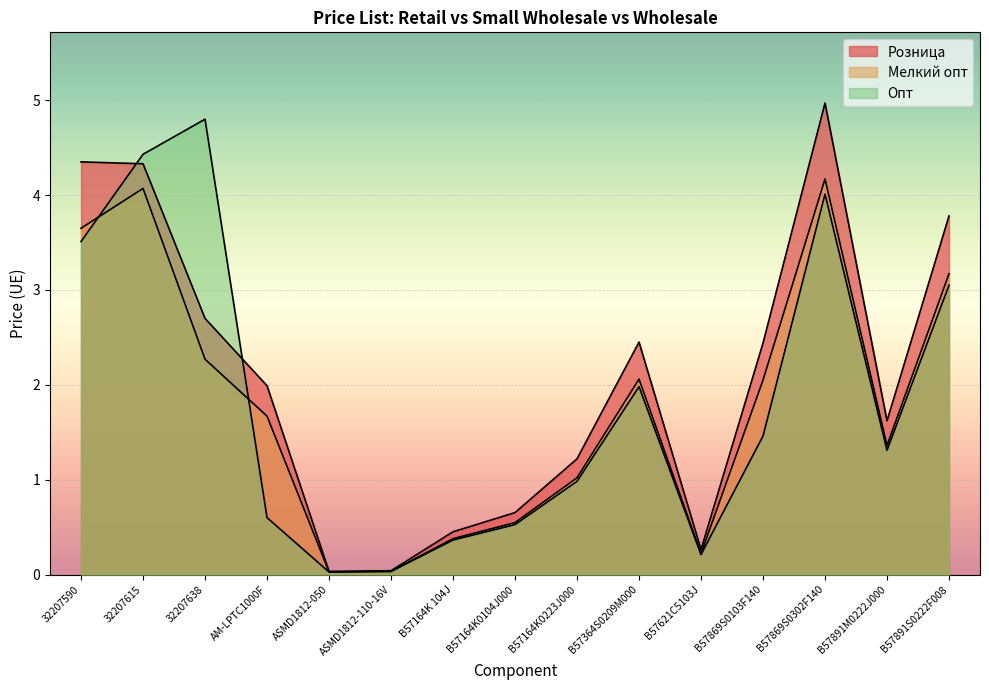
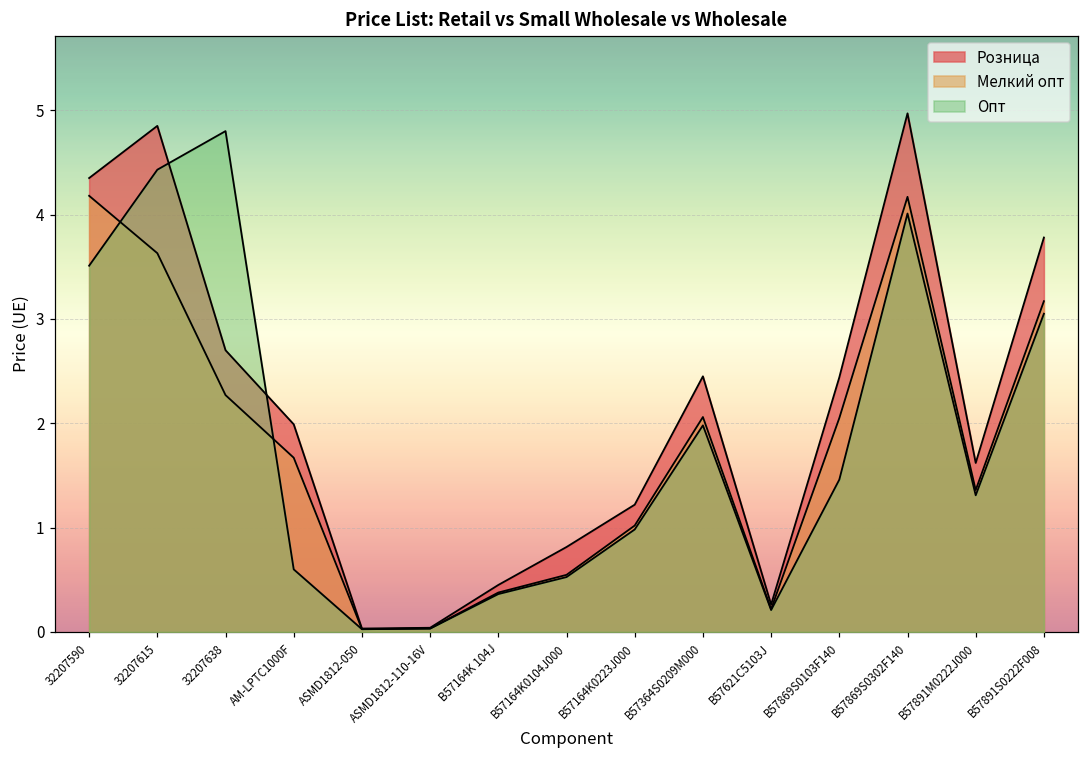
Мелкий опт, 32207590: 3.7 -> 4.2
Розница, 32207615: 4.3 -> 4.9
Мелкий опт, 32207615: 4.1 -> 3.6
Розница, B57164K0104J000: 0.7 -> 0.8
